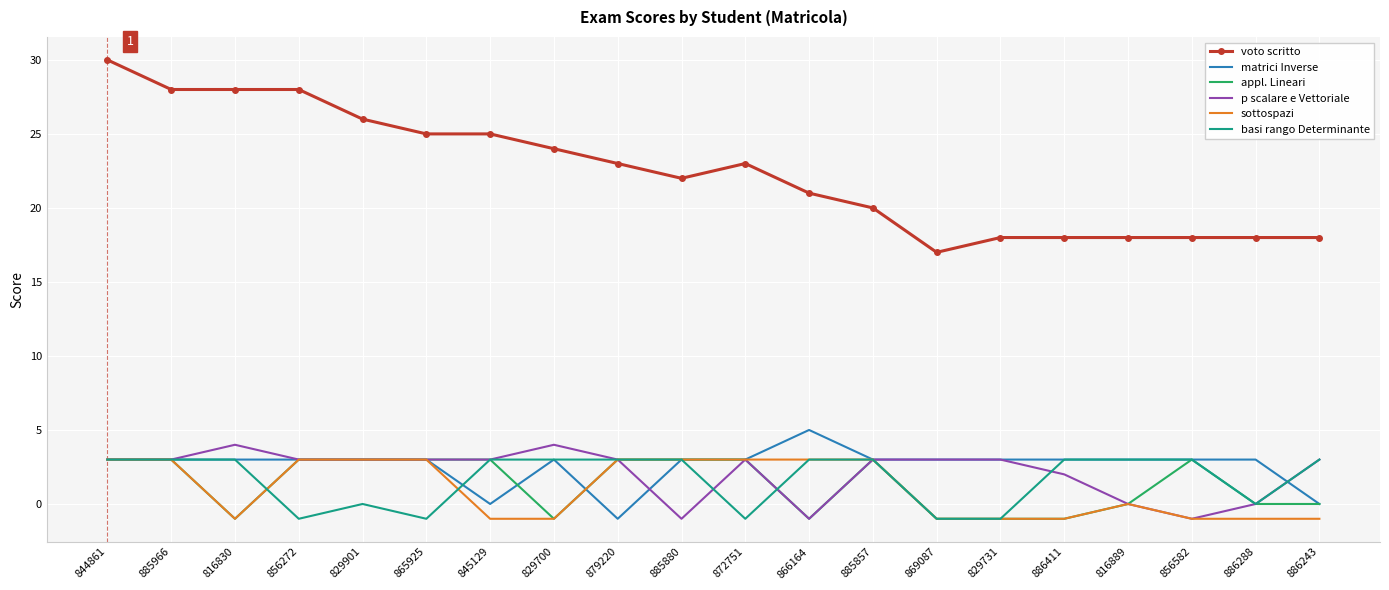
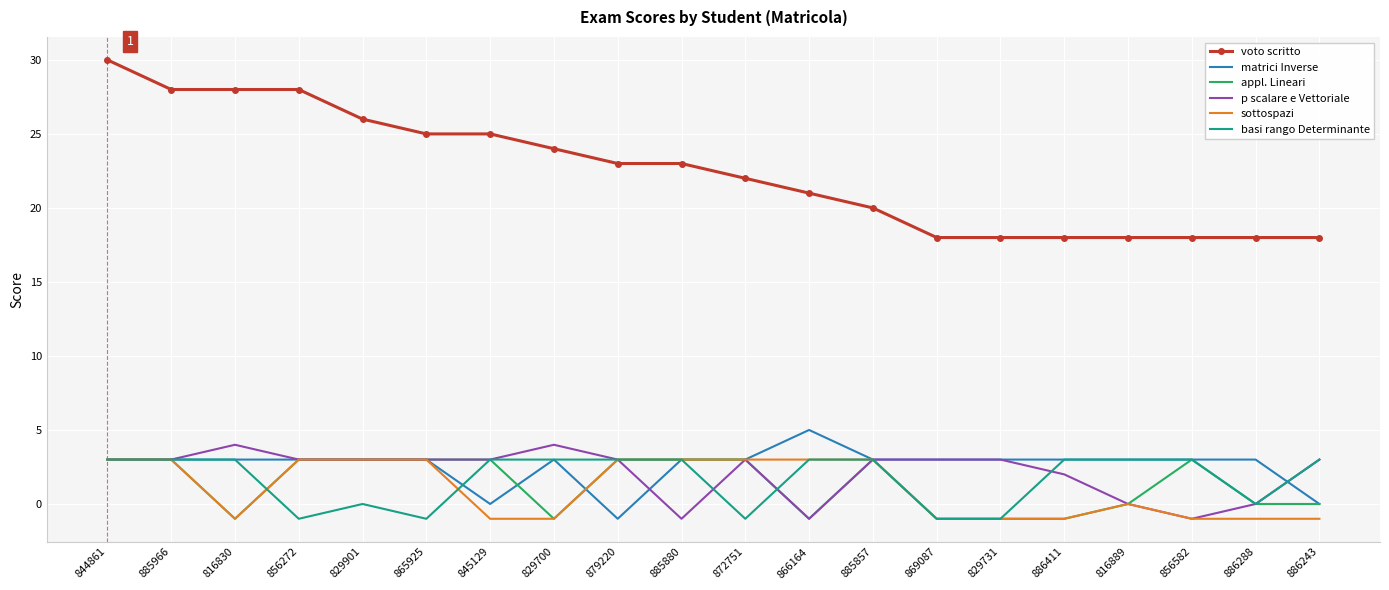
voto scritto, 885880: 22 -> 23
voto scritto, 872751: 23 -> 22
voto scritto, 869087: 17 -> 18
